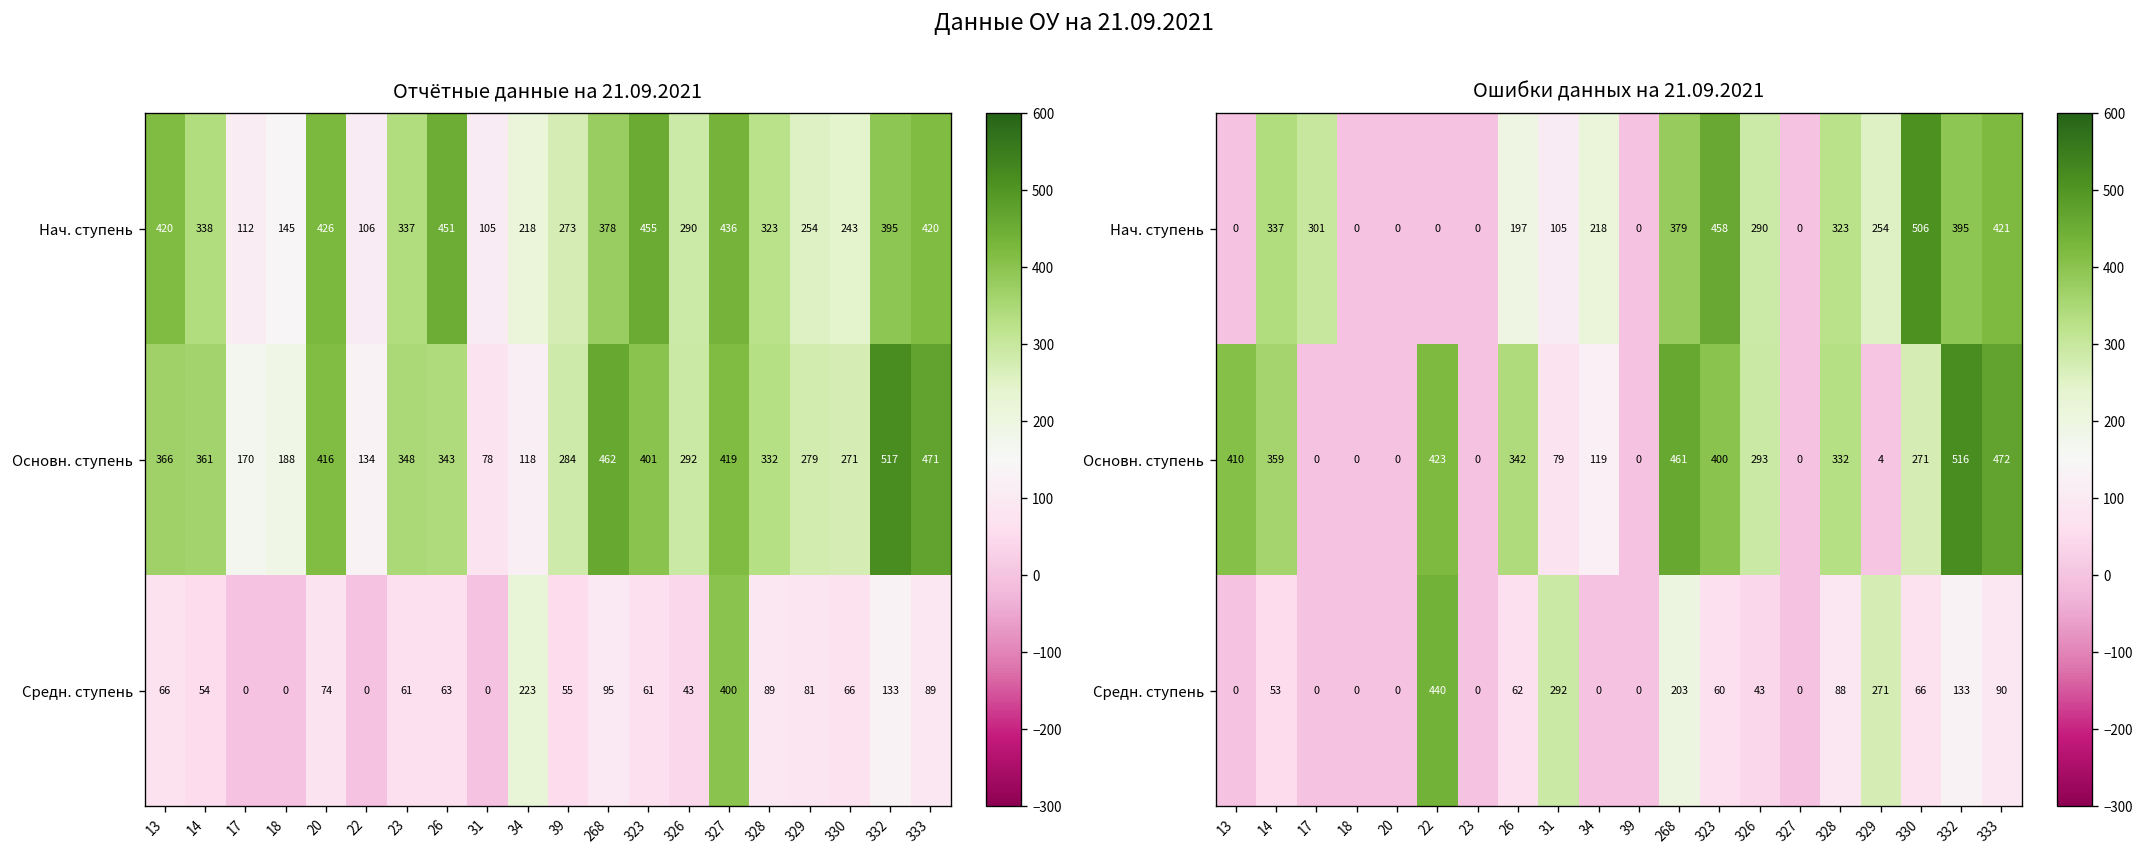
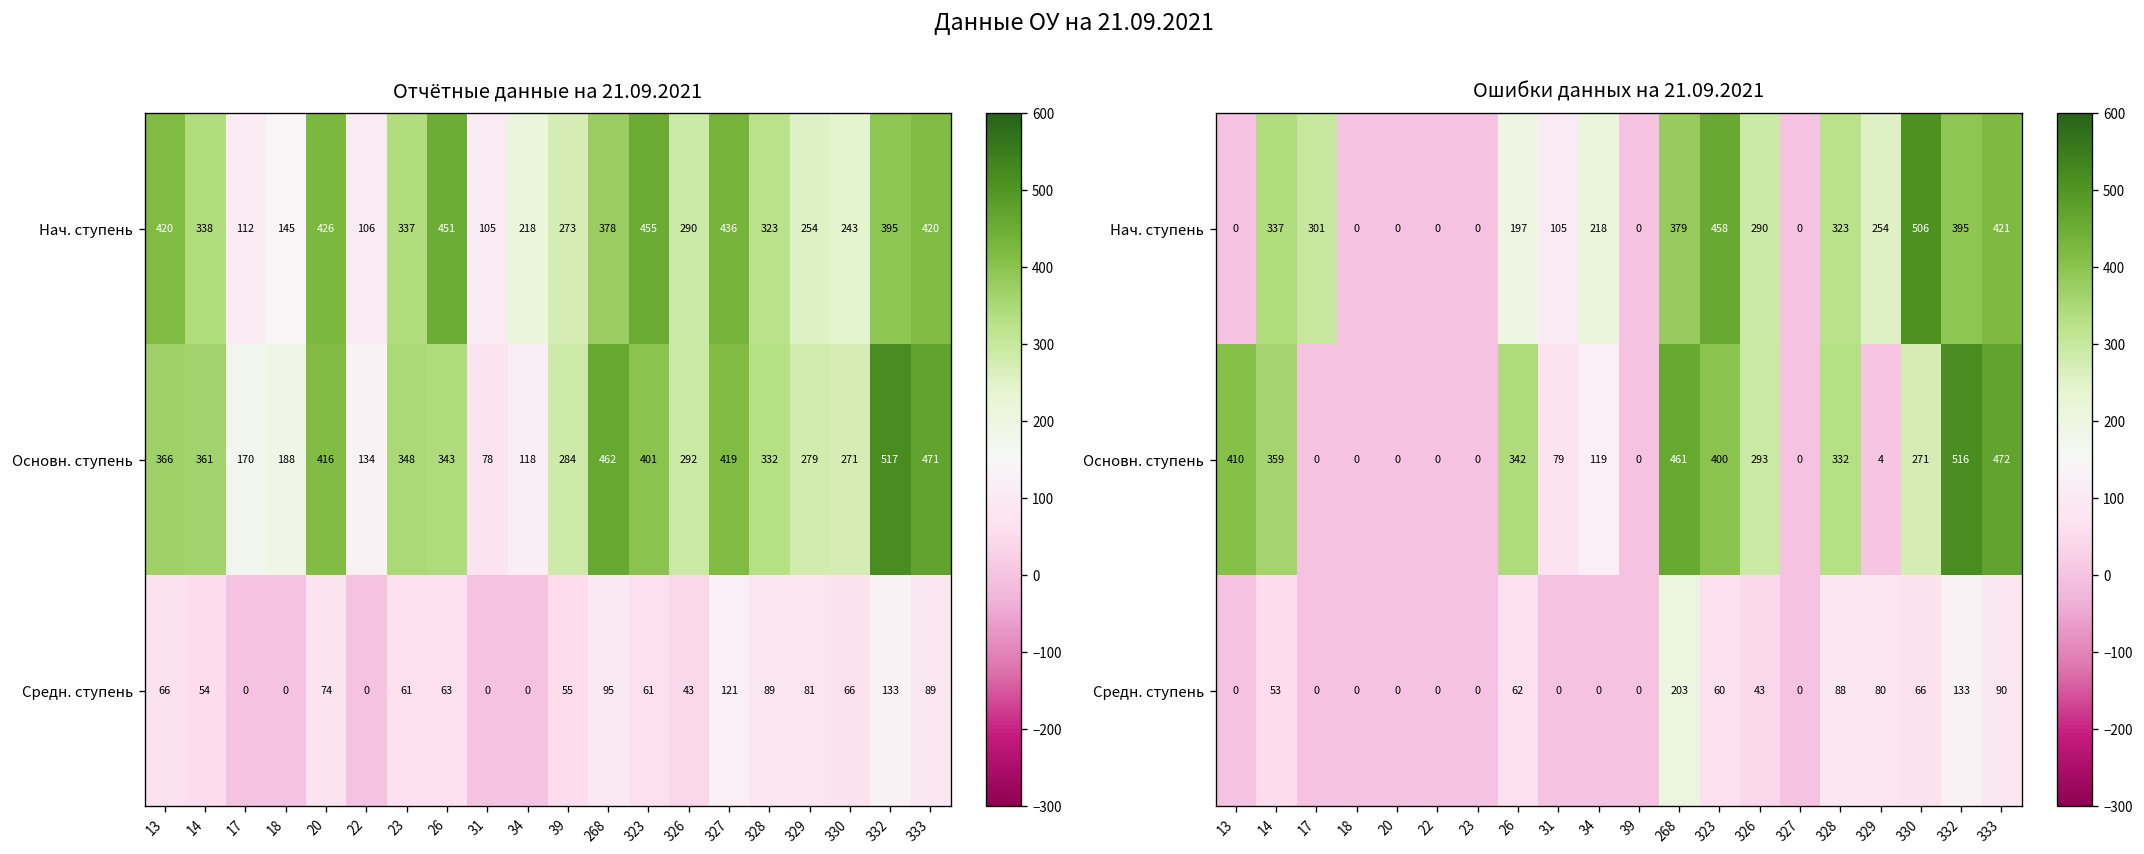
Отчётные данные на 21.09.2021, Средн. ступень, 34: 223 -> 0
Отчётные данные на 21.09.2021, Средн. ступень, 327: 400 -> 121
Ошибки данных на 21.09.2021, Основн. ступень, 22: 423 -> 0
Ошибки данных на 21.09.2021, Средн. ступень, 22: 440 -> 0
Ошибки данных на 21.09.2021, Средн. ступень, 31: 292 -> 0
Ошибки данных на 21.09.2021, Средн. ступень, 329: 271 -> 80
